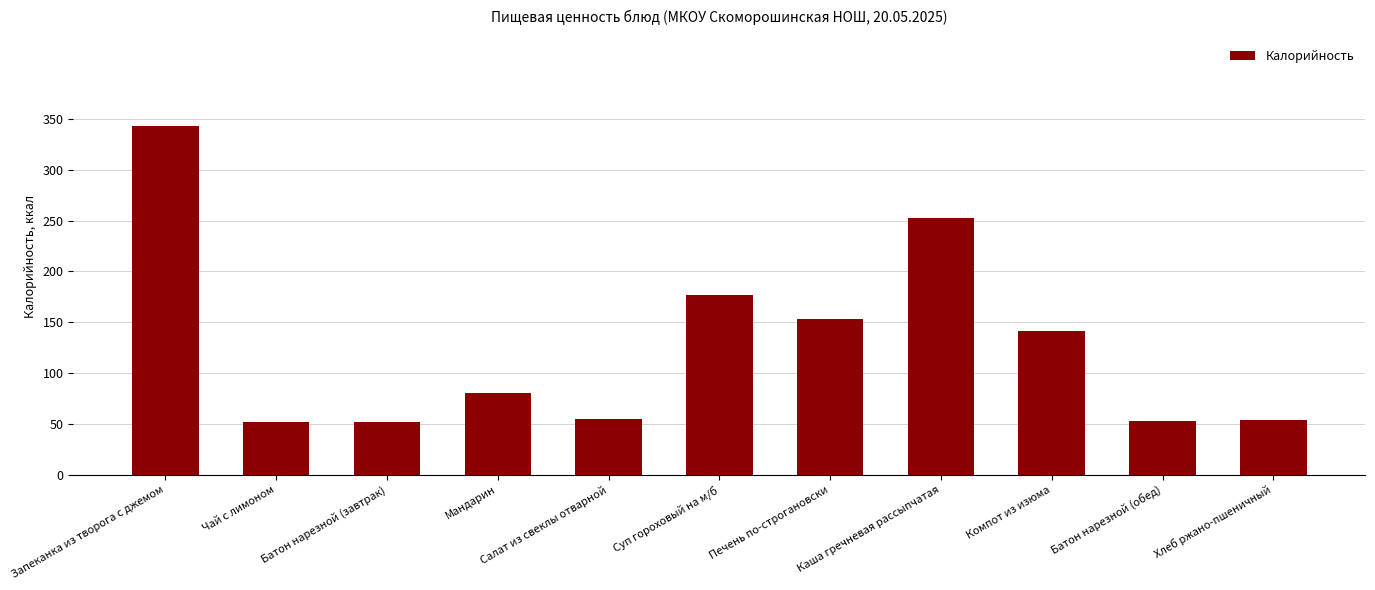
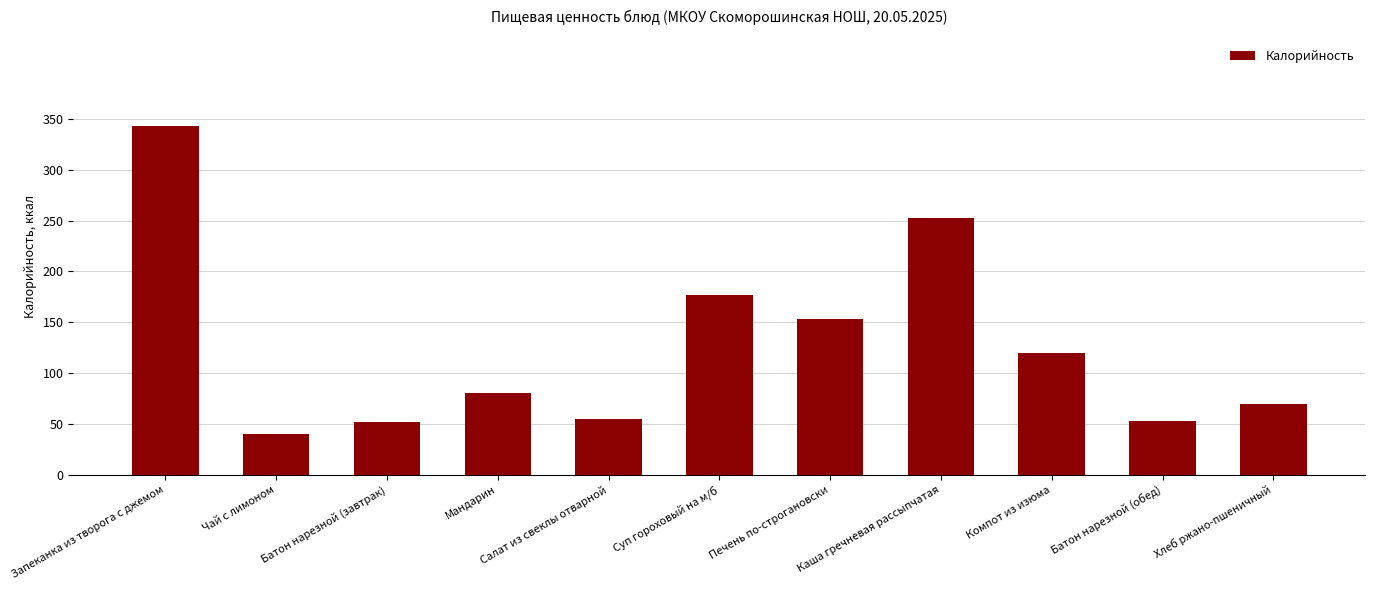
Чай с лимоном: 52 -> 40
Компот из изюма: 141 -> 120
Хлеб ржано-пшеничный: 54 -> 70
